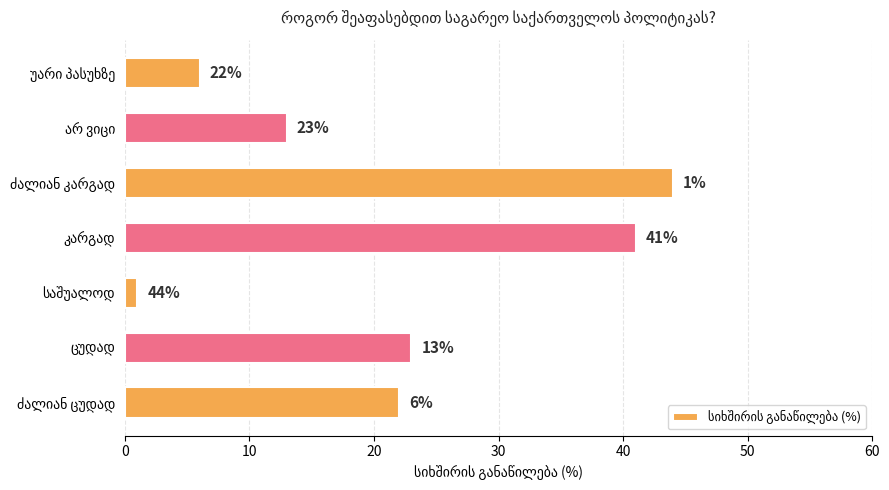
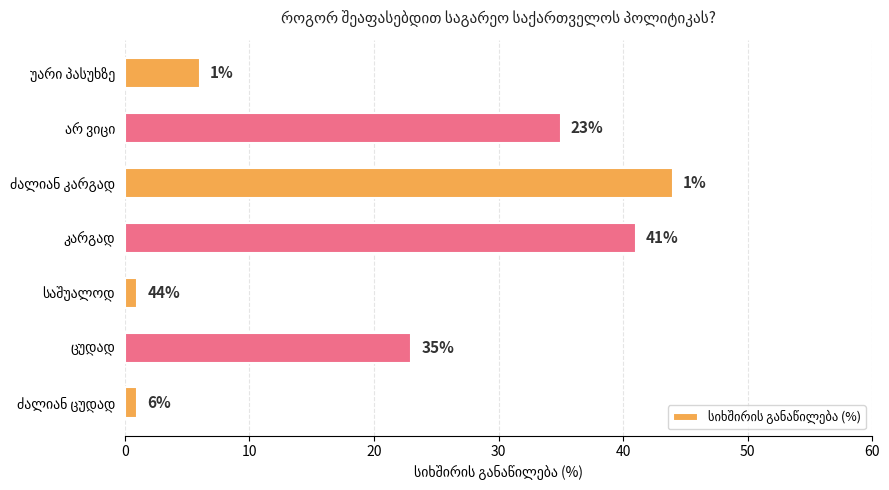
არ ვიცი: 13% -> 35%
ძალიან ცუდად: 22% -> 1%
